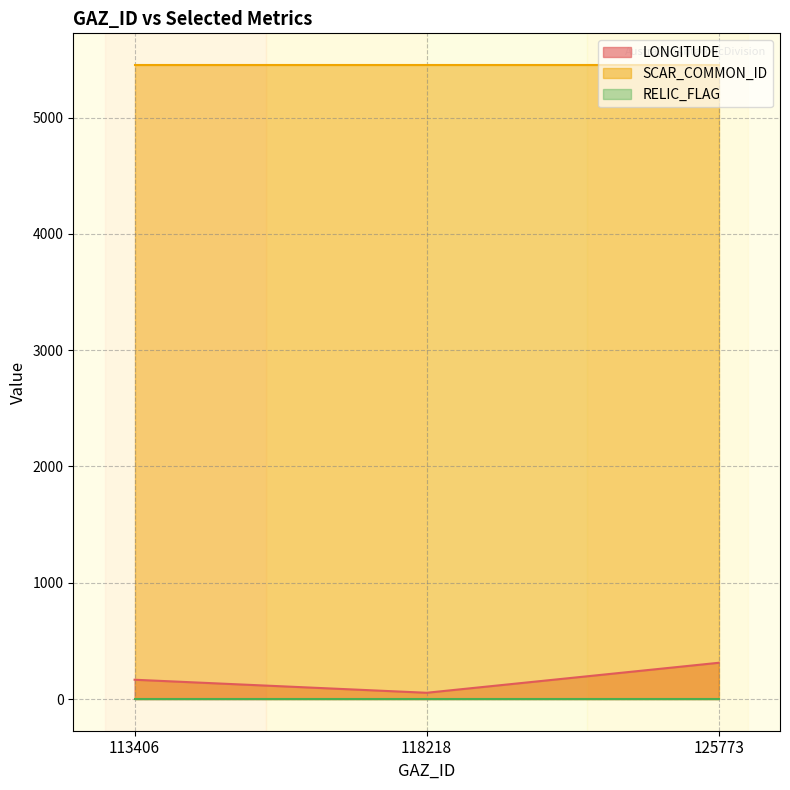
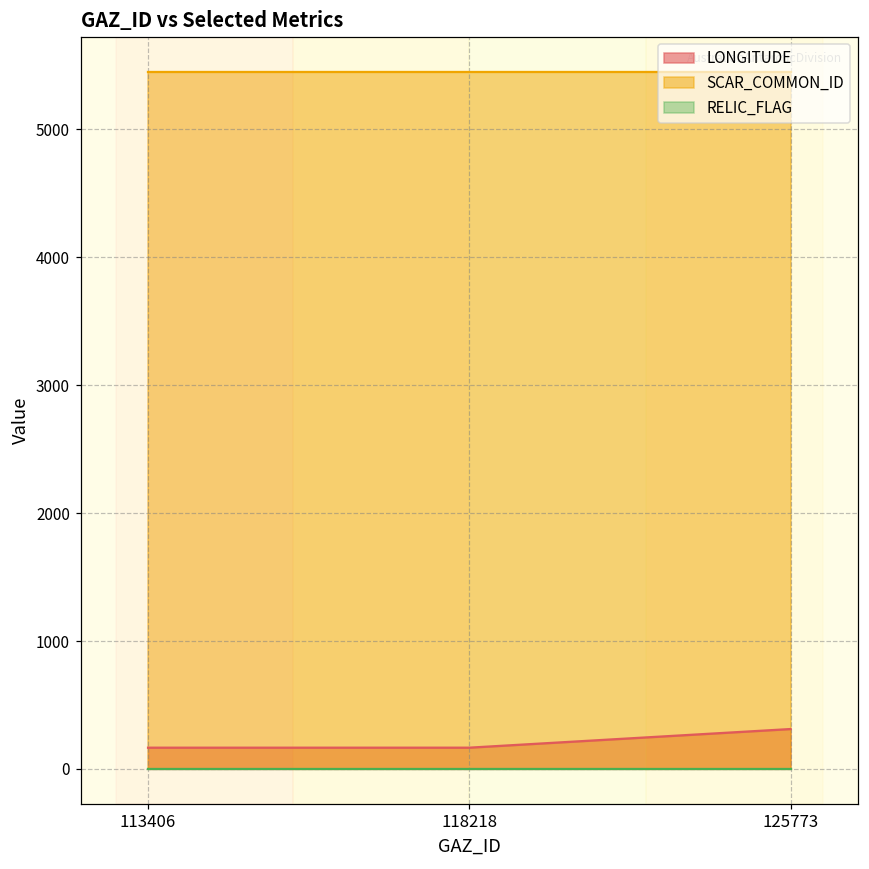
LONGITUDE, 118218: 50 -> 170
